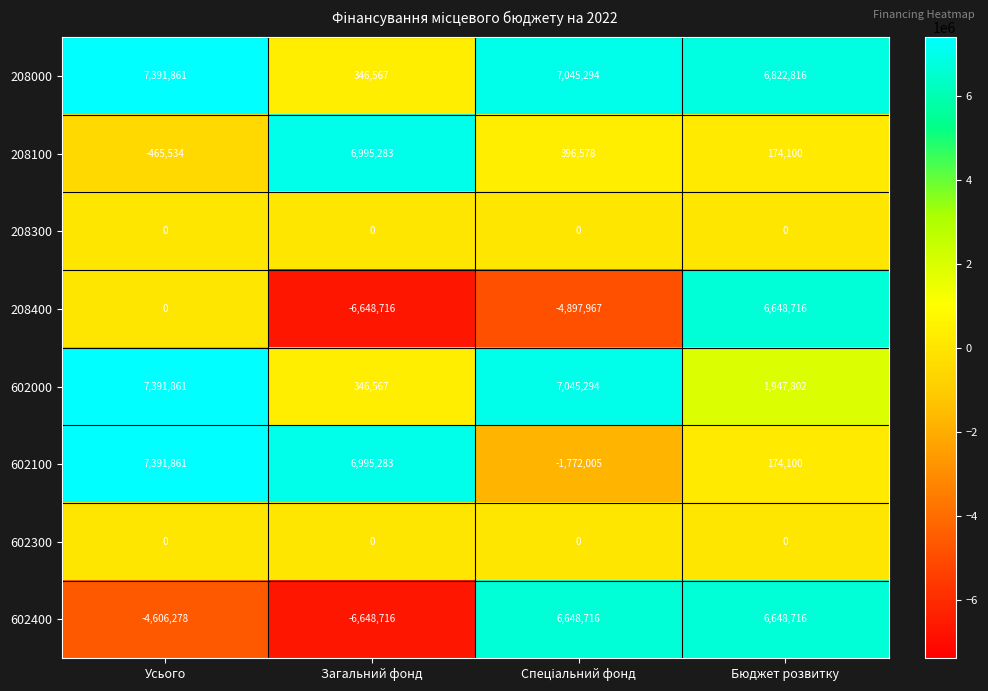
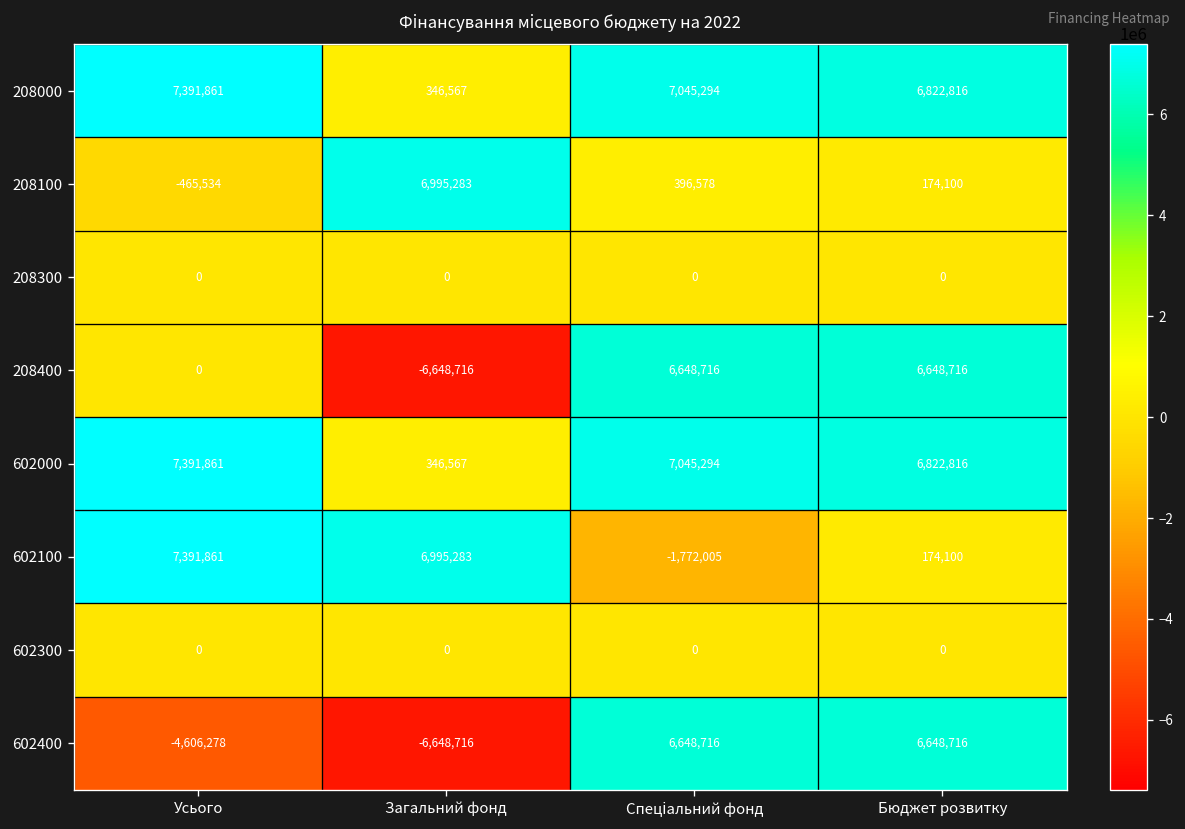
208400, Спеціальний фонд: -4,897,967 -> 6,648,716
602000, Бюджет розвитку: 1,947,802 -> 6,822,816
